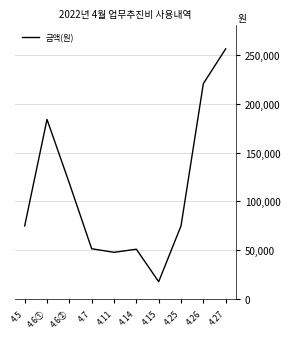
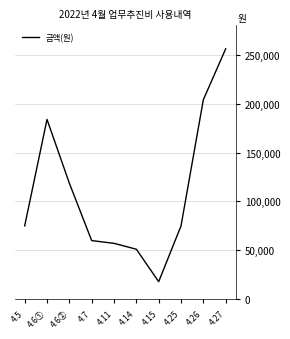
4.7: 50,000 -> 60,000
4.11: 50,000 -> 60,000
4.26: 220,000 -> 200,000
